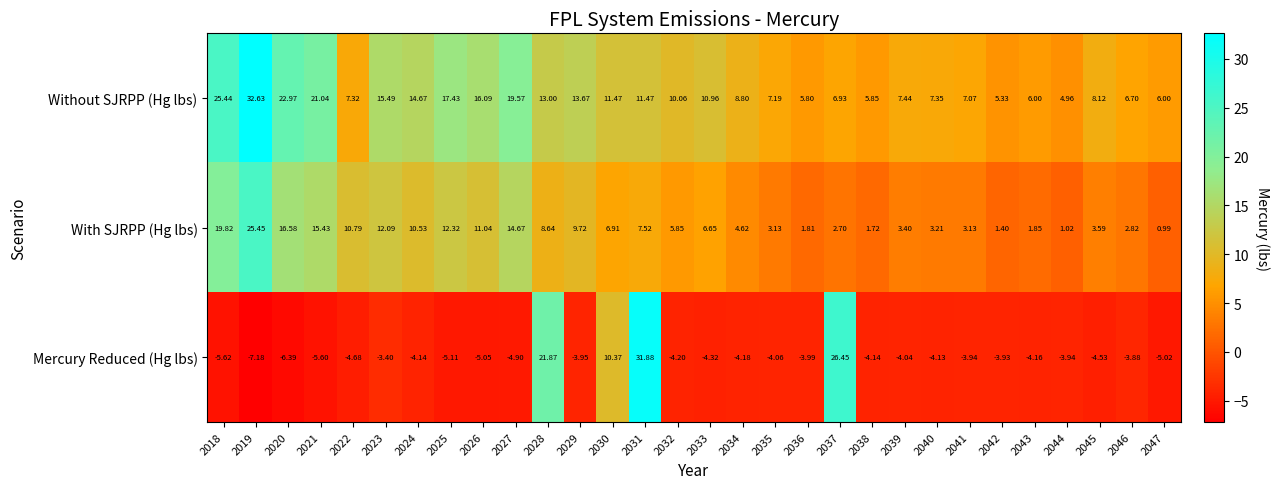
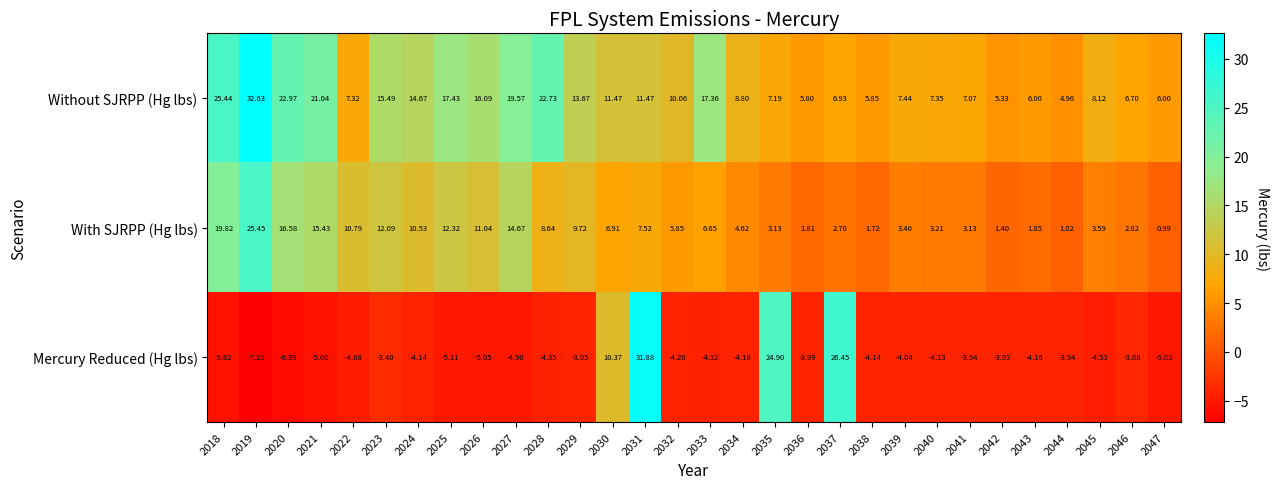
Without SJRPP (Hg lbs), 2028: 13.00 -> 22.73
Without SJRPP (Hg lbs), 2033: 10.96 -> 17.36
Mercury Reduced (Hg lbs), 2028: 21.87 -> -4.35
Mercury Reduced (Hg lbs), 2035: -4.06 -> 24.90
